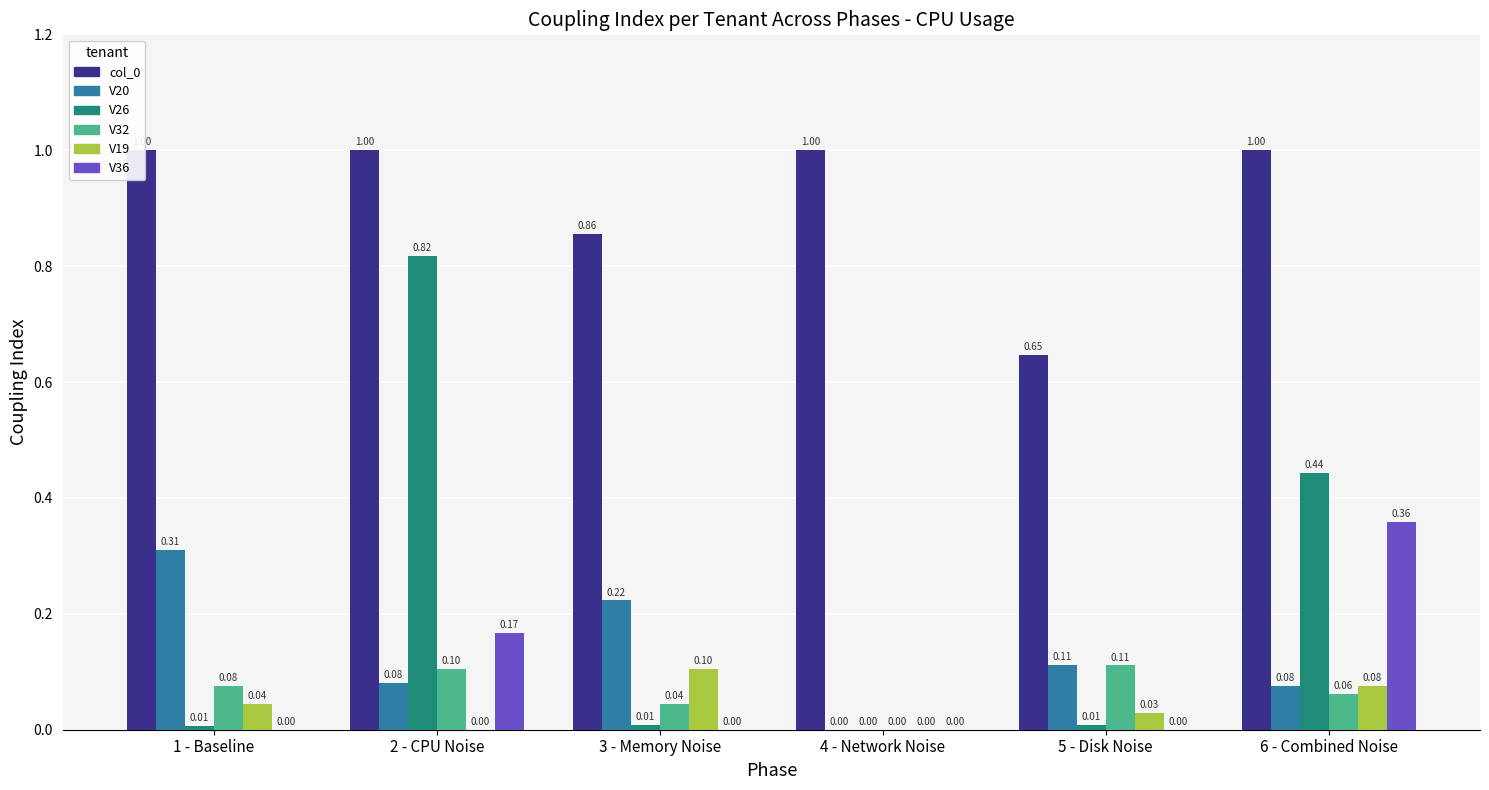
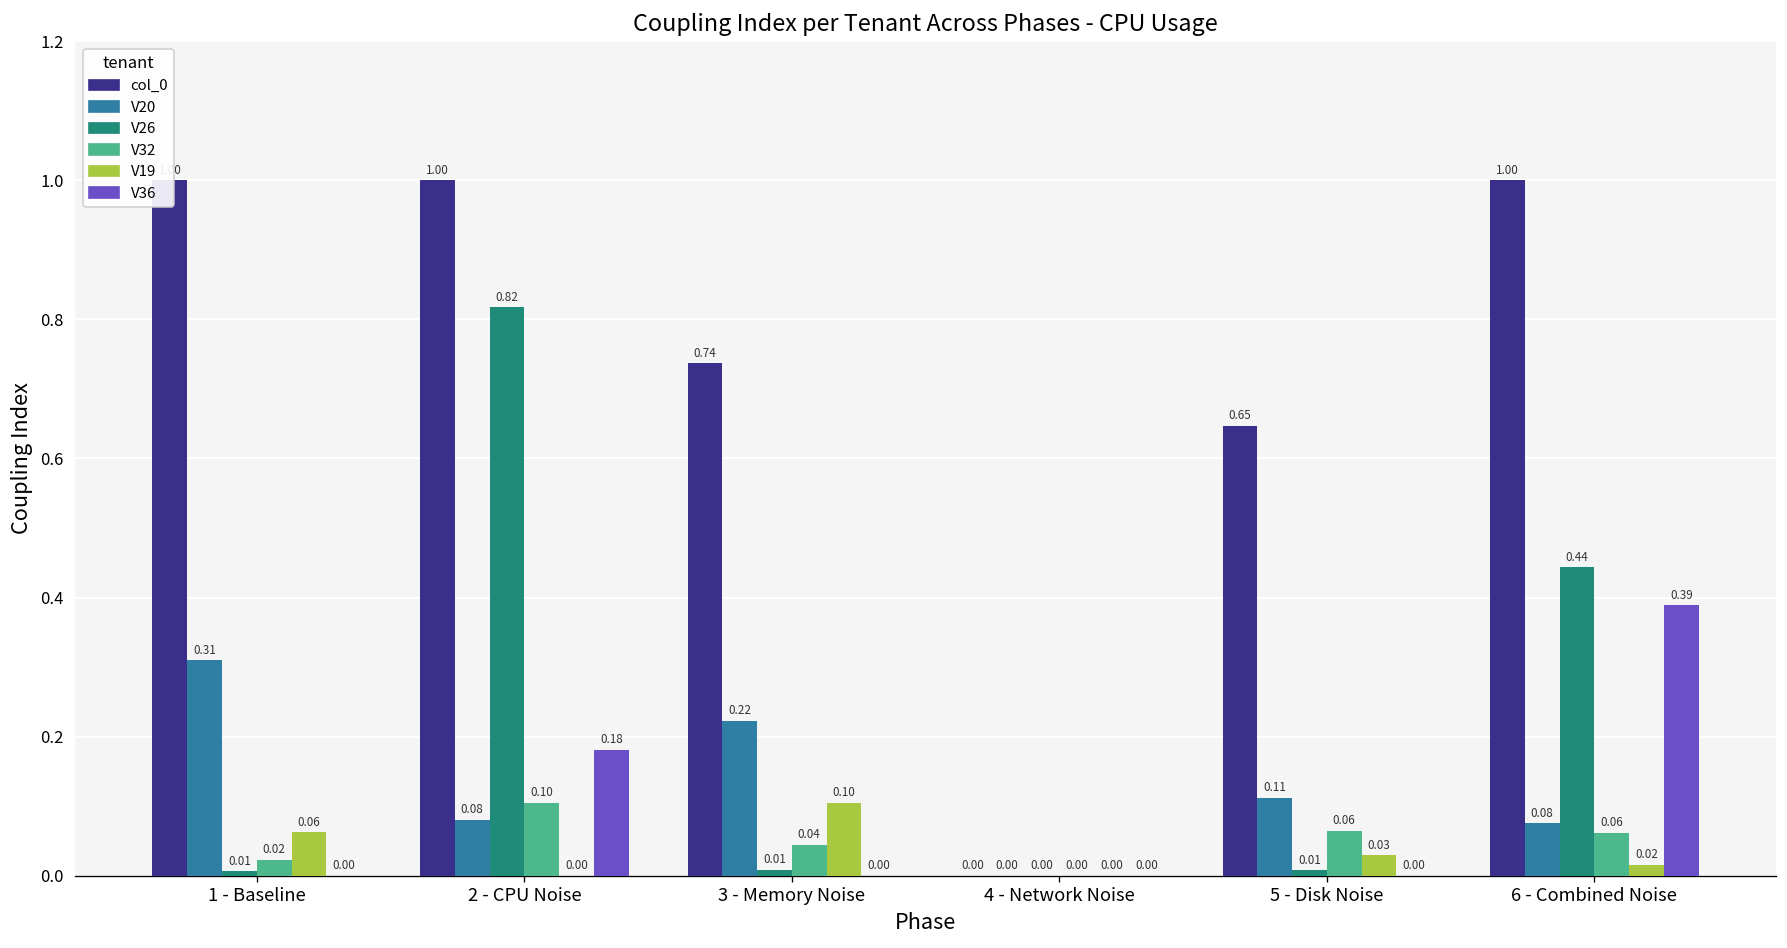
V32, 1 - Baseline: 0.08 -> 0.02
V19, 1 - Baseline: 0.04 -> 0.06
V36, 2 - CPU Noise: 0.17 -> 0.18
col_0, 3 - Memory Noise: 0.86 -> 0.74
col_0, 4 - Network Noise: 1.00 -> 0.00
V32, 5 - Disk Noise: 0.11 -> 0.06
V19, 6 - Combined Noise: 0.08 -> 0.02
V36, 6 - Combined Noise: 0.36 -> 0.39
